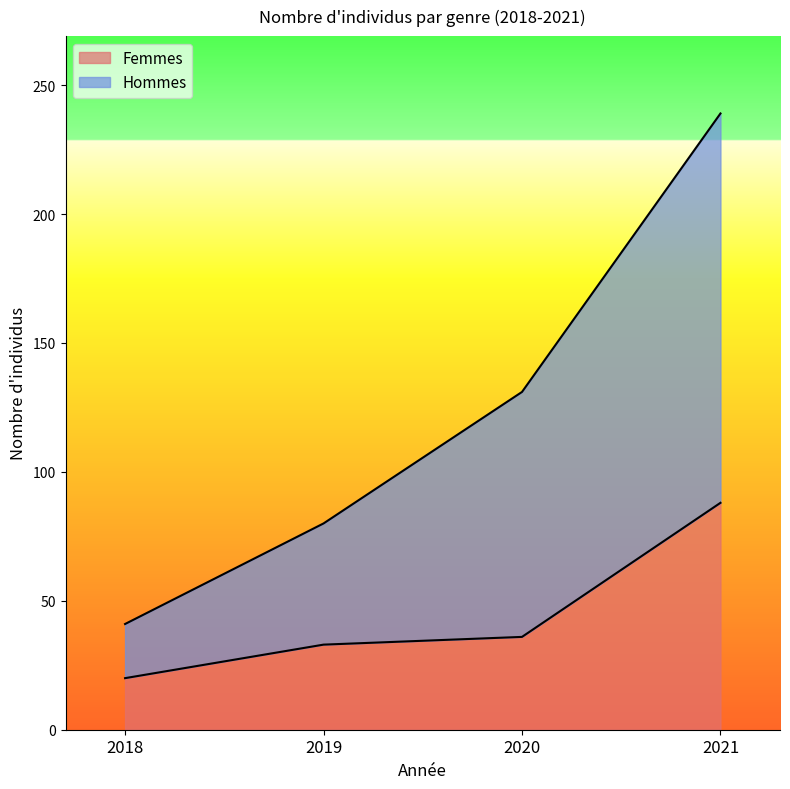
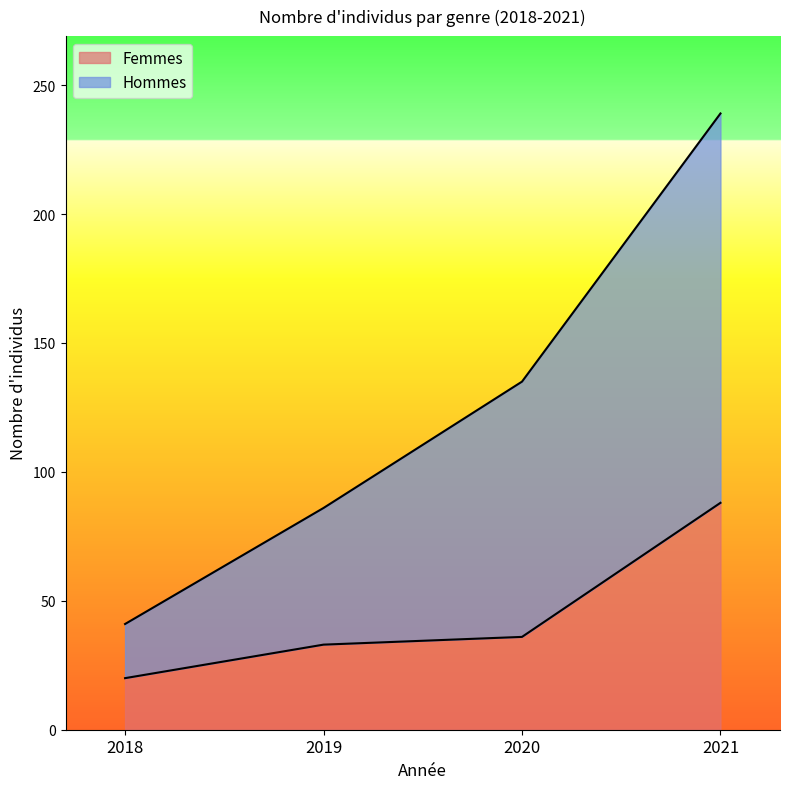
Hommes, 2019: 47 -> 53
Hommes, 2020: 95 -> 99
